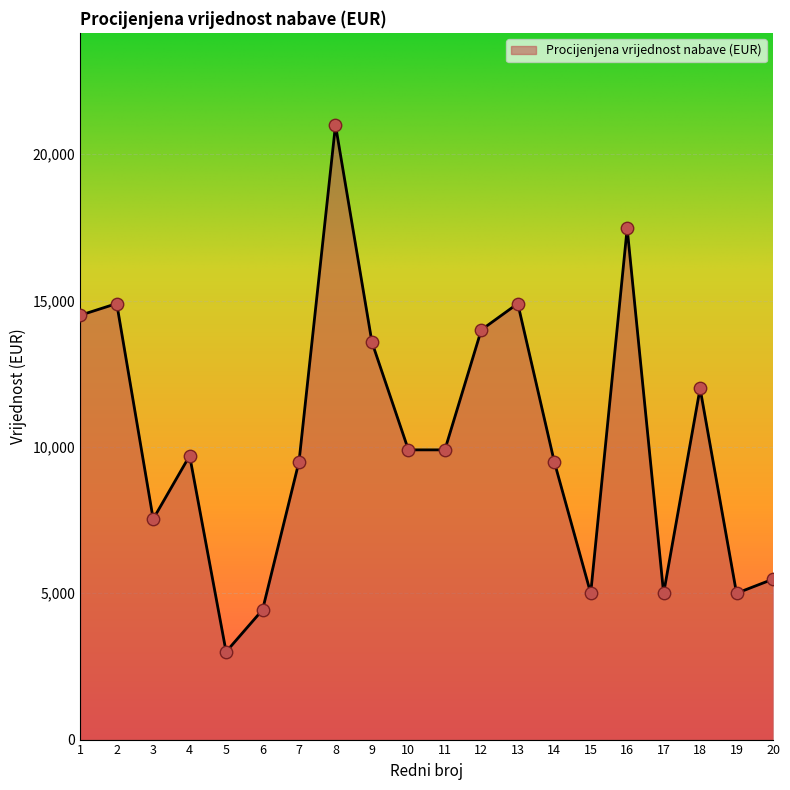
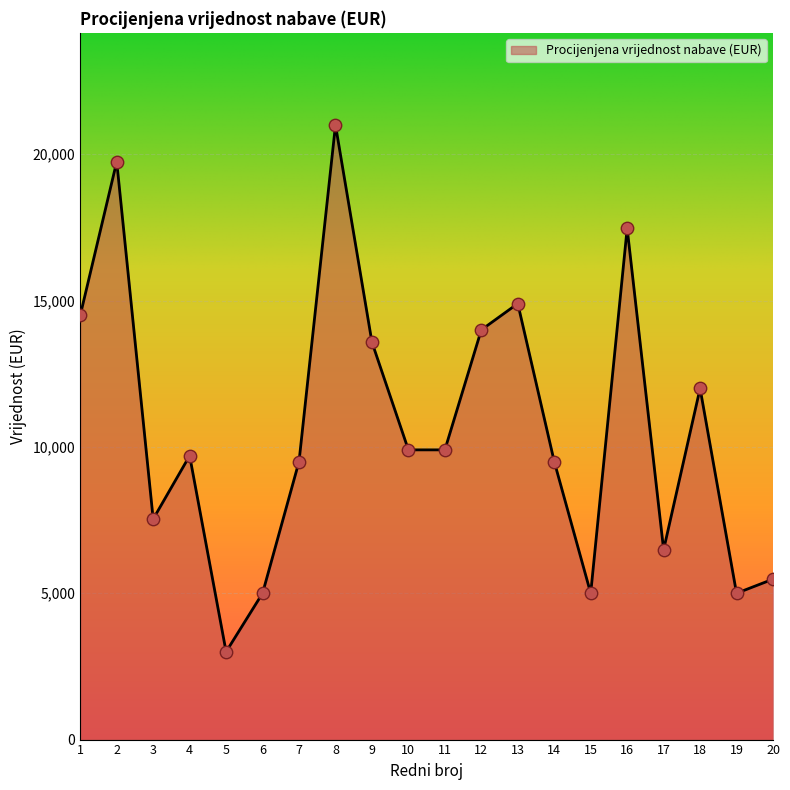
2: 14,900 -> 19,700
6: 4,400 -> 5,000
17: 5,000 -> 6,500
